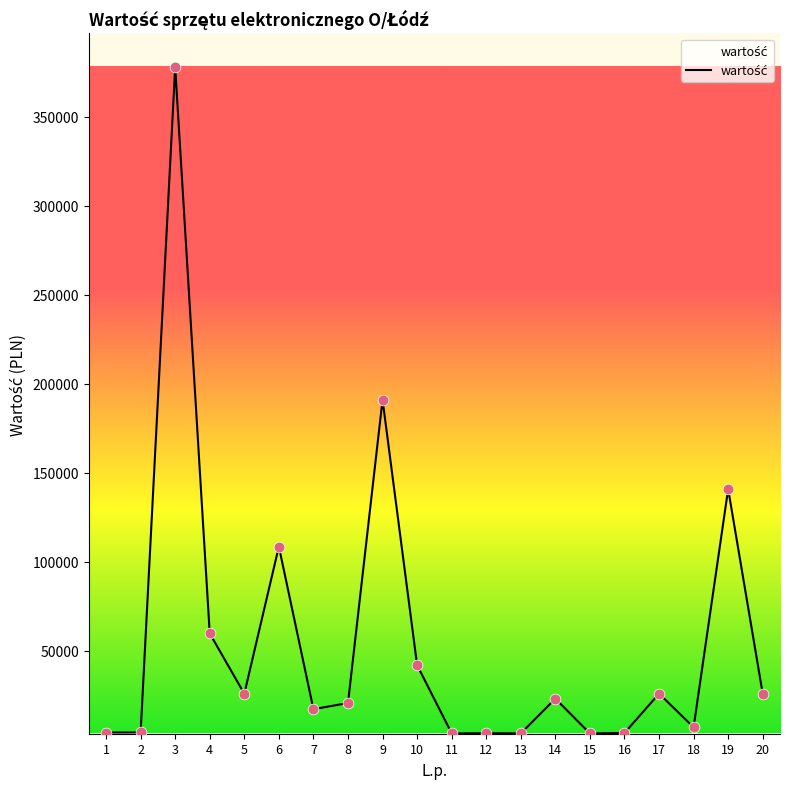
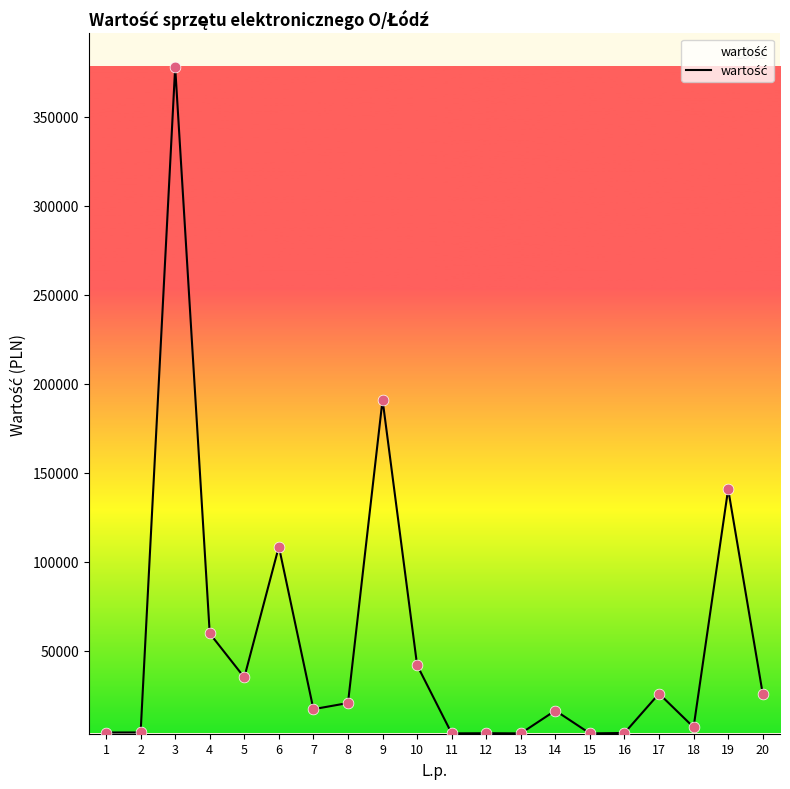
5: 26000 -> 35000
14: 23000 -> 16000
